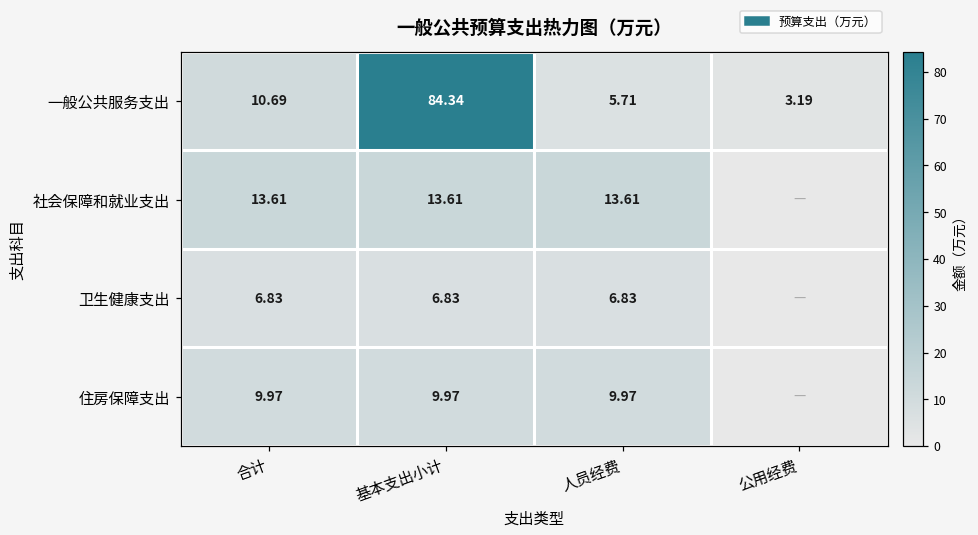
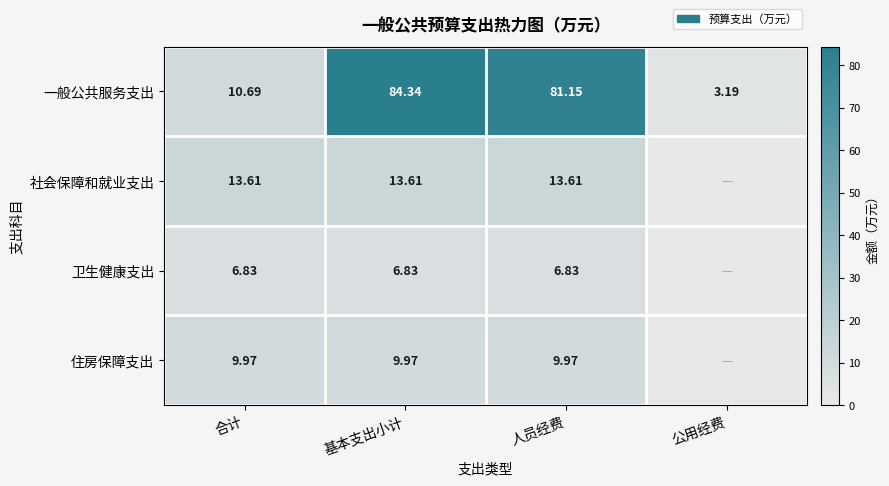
一般公共服务支出, 人员经费: 5.71 -> 81.15
